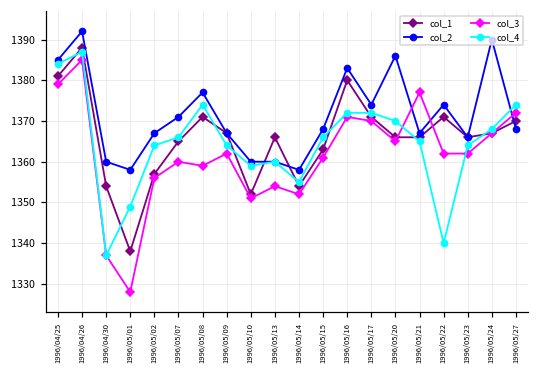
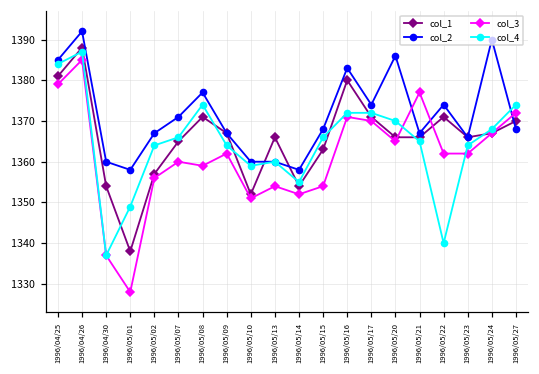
col_3, 1996/05/15: 1361 -> 1354
